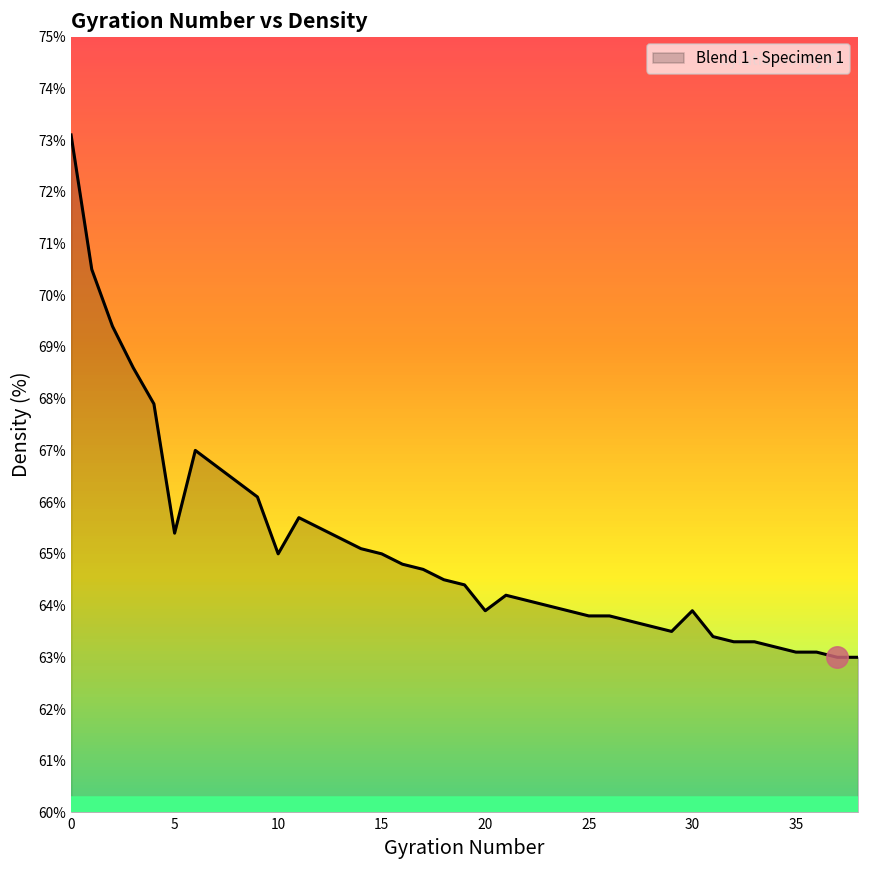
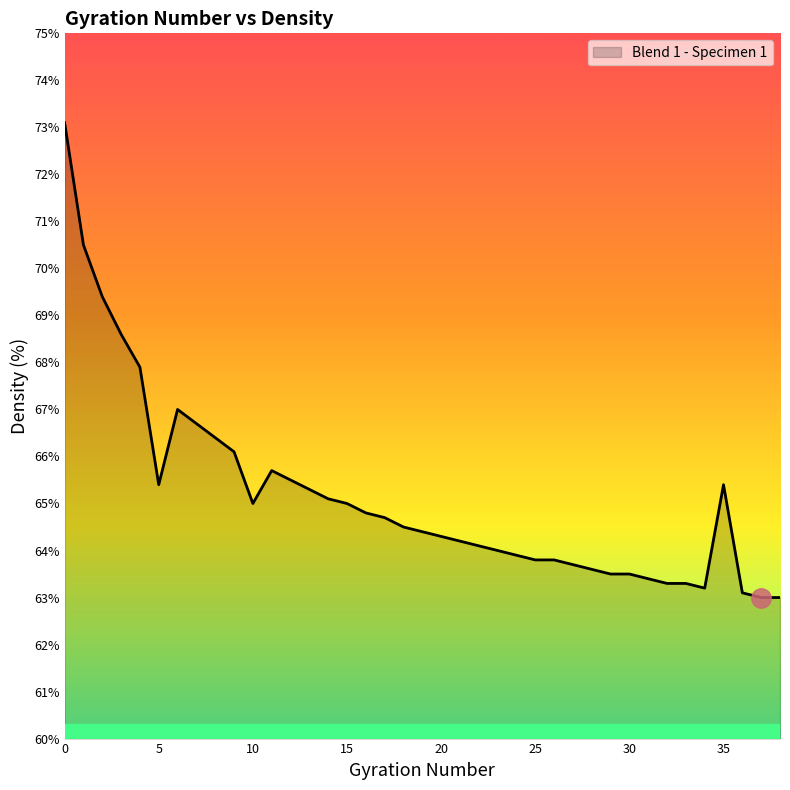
Blend 1 - Specimen 1, 20: 63.9% -> 64.3%
Blend 1 - Specimen 1, 30: 63.9% -> 63.5%
Blend 1 - Specimen 1, 35: 63.1% -> 65.4%
